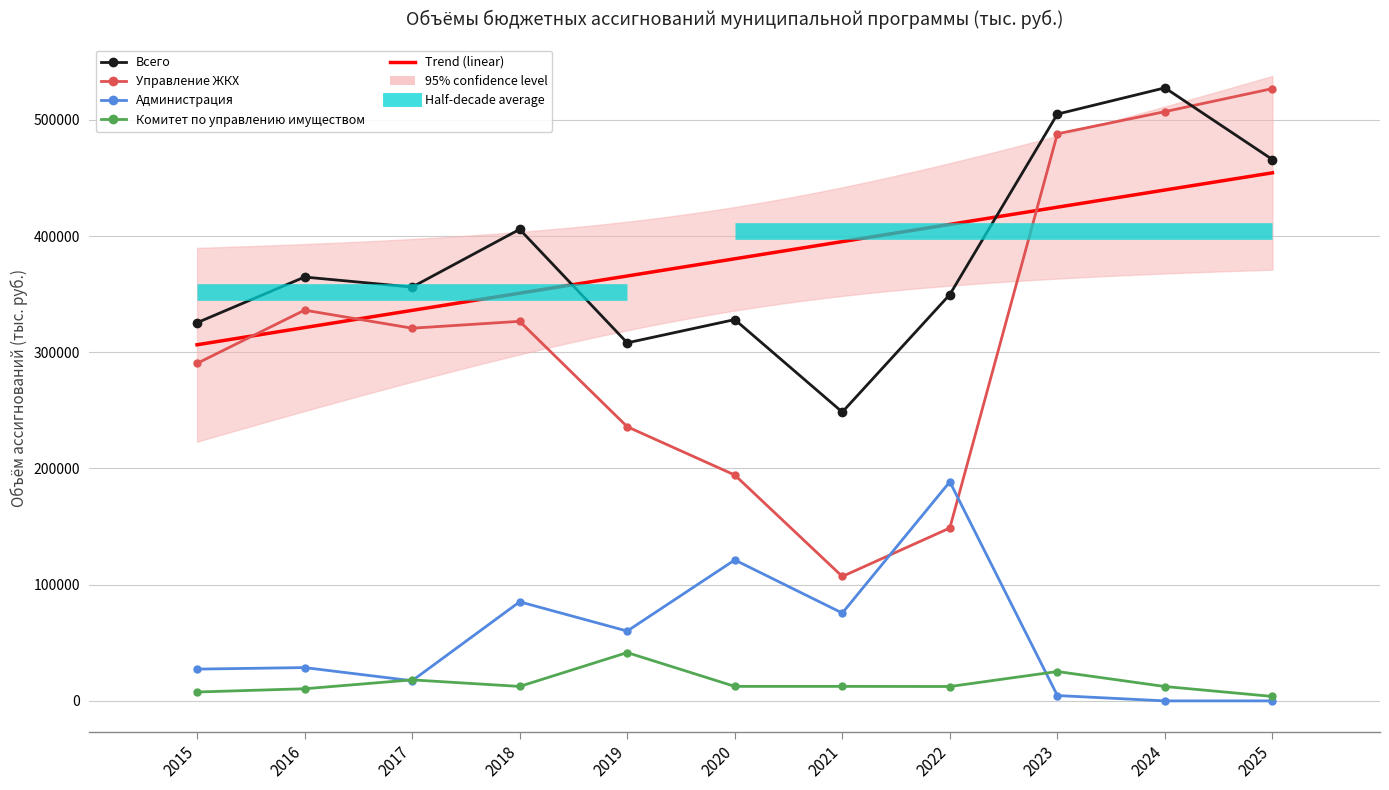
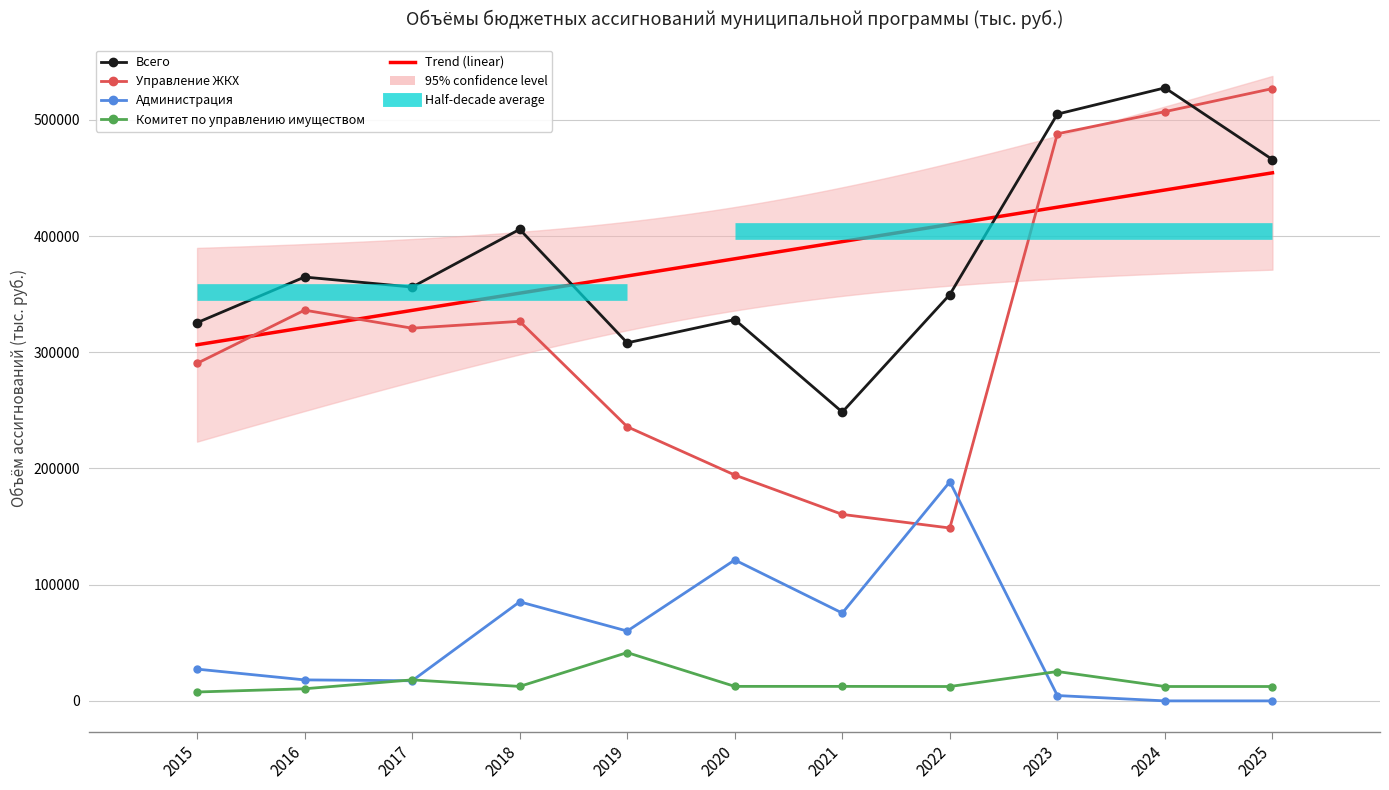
Администрация, 2016: 29000 -> 18000
Управление ЖКХ, 2021: 107000 -> 160000
Комитет по управлению имуществом, 2025: 4000 -> 12000
